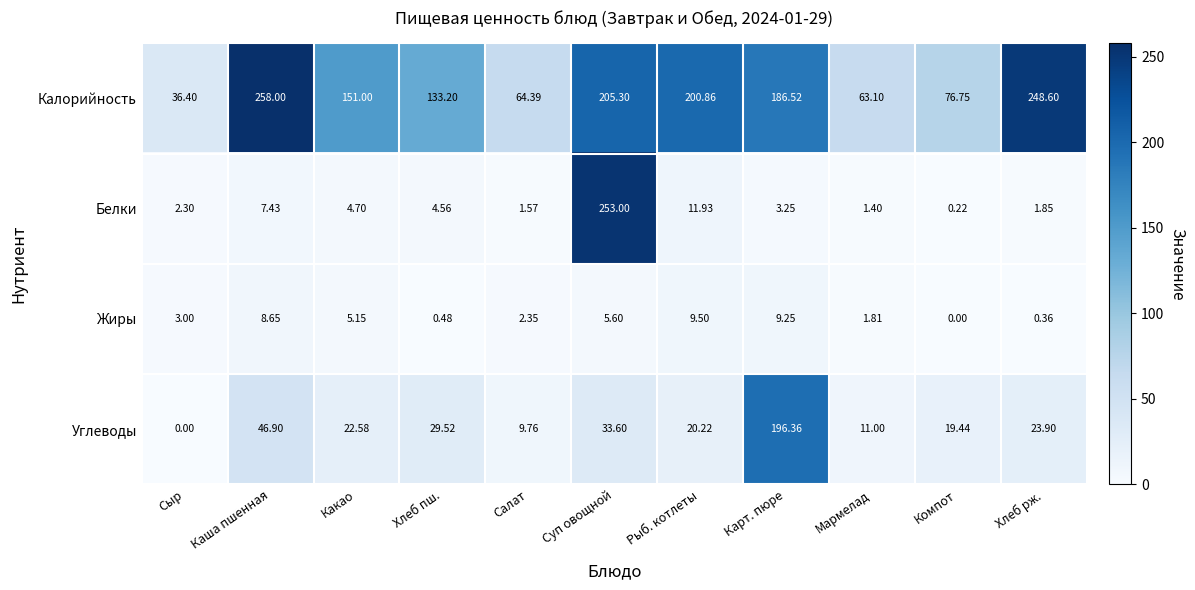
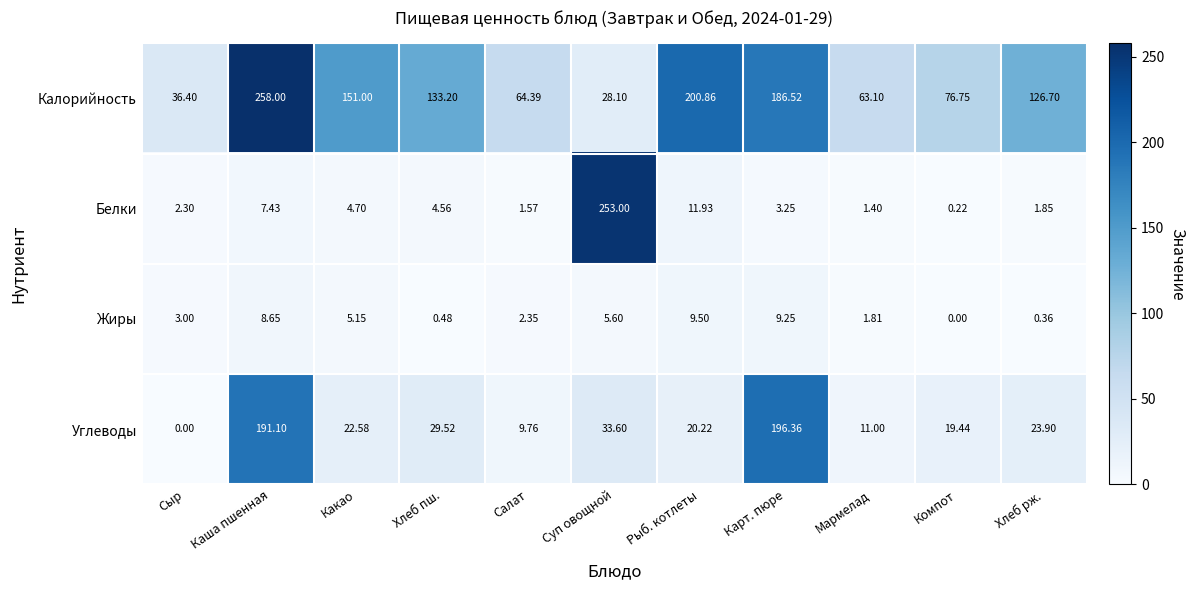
Калорийность, Суп овощной: 205.30 -> 28.10
Калорийность, Хлеб рж.: 248.60 -> 126.70
Углеводы, Каша пшенная: 46.90 -> 191.10
